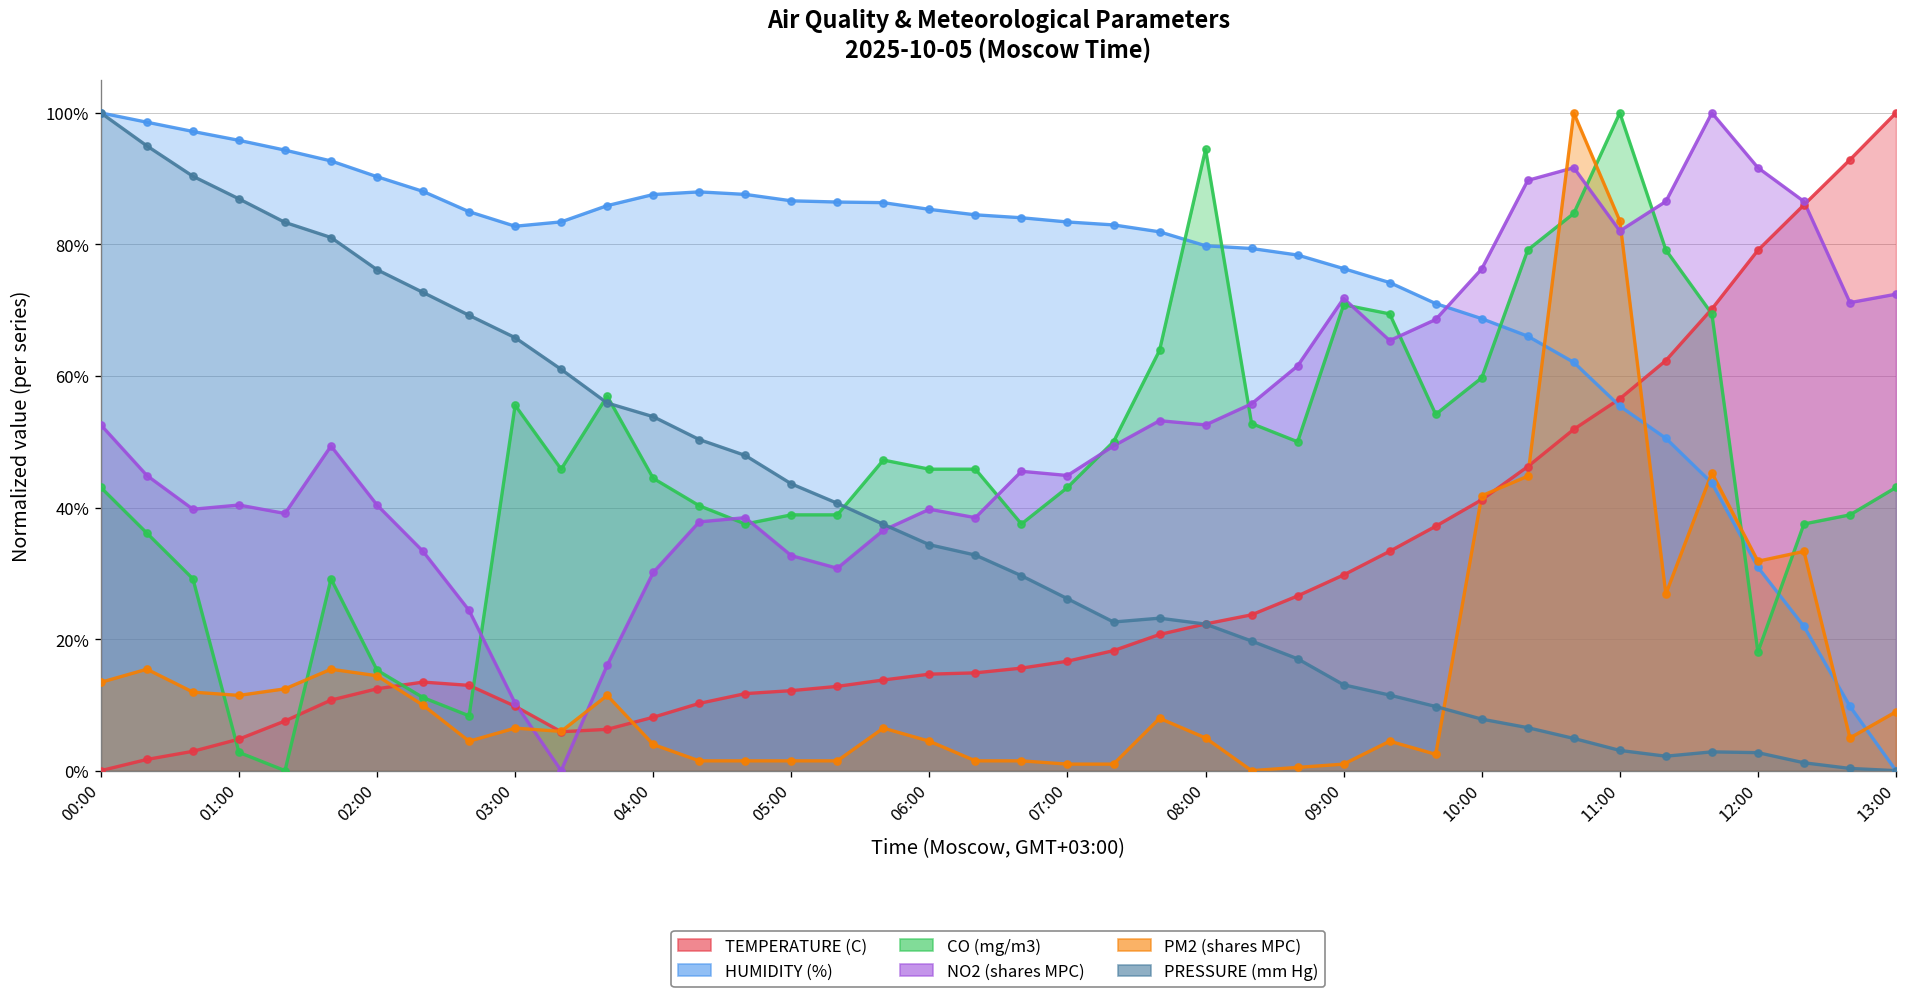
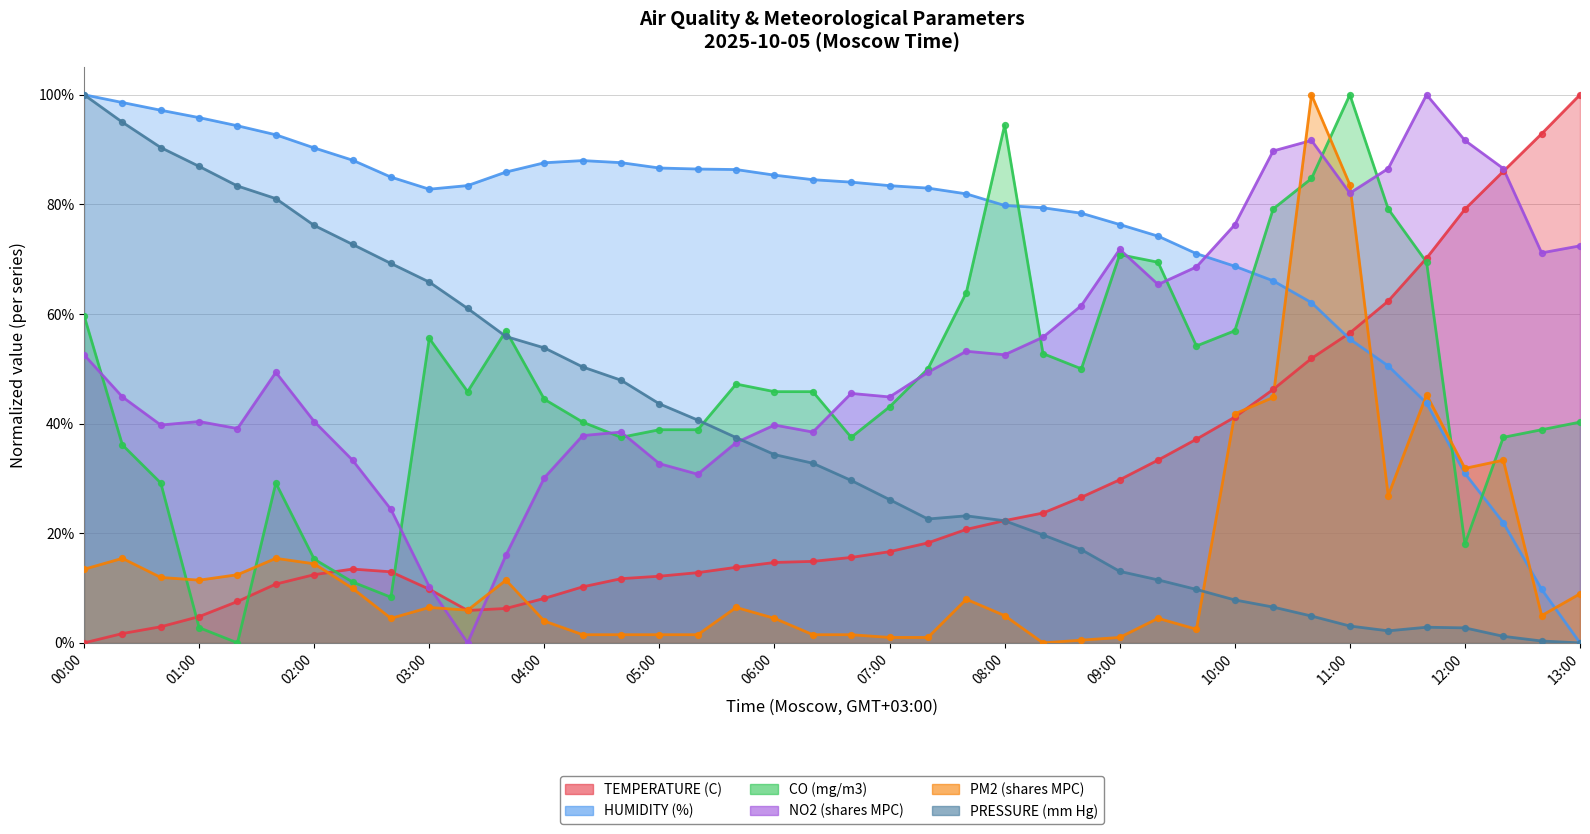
CO (mg/m3), 00:00: 43% -> 60%
CO (mg/m3), 10:00: 60% -> 57%
CO (mg/m3), 13:00: 43% -> 40%
